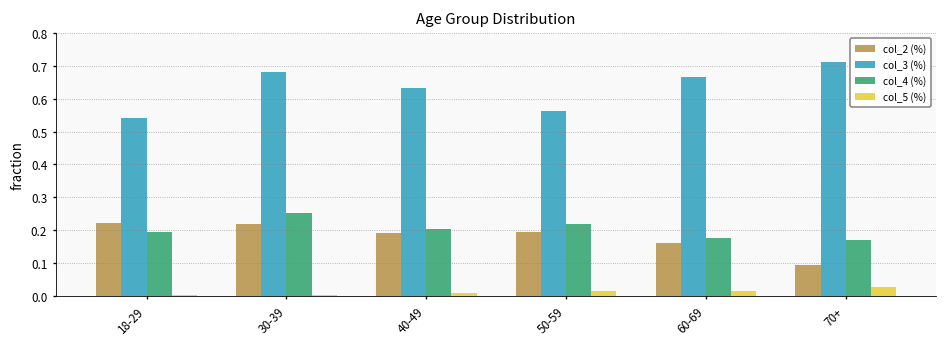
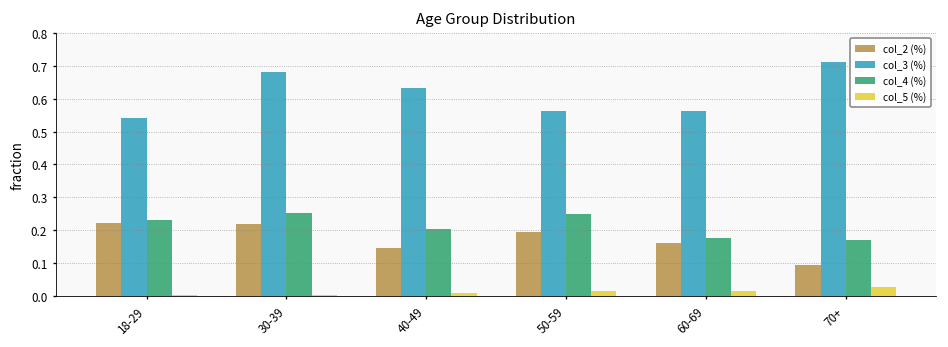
col_4 (%), 18-29: 0.19 -> 0.23
col_2 (%), 40-49: 0.19 -> 0.15
col_4 (%), 50-59: 0.22 -> 0.25
col_3 (%), 60-69: 0.67 -> 0.56
